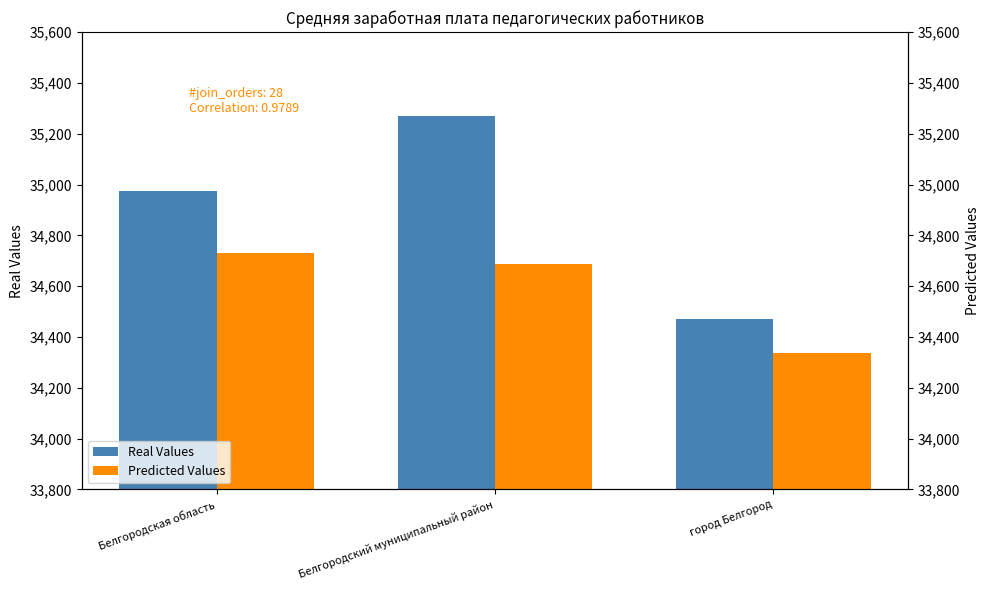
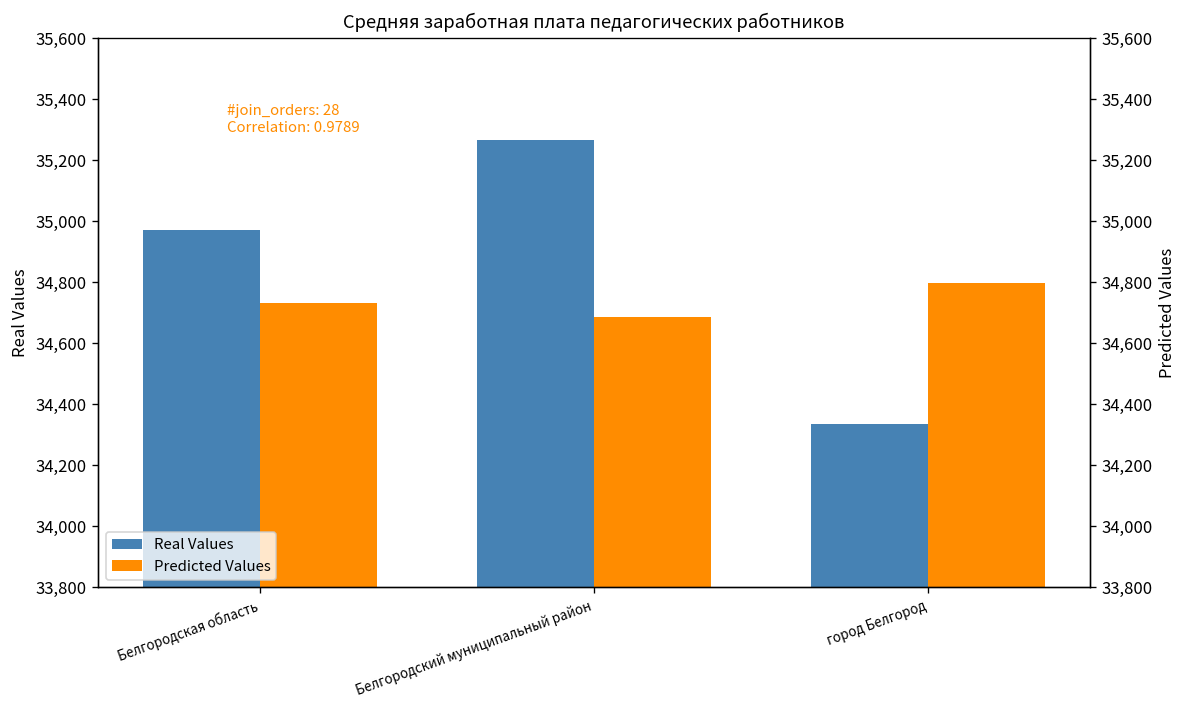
Real Values, город Белгород: 34,470 -> 34,340
Predicted Values, город Белгород: 34,340 -> 34,800
